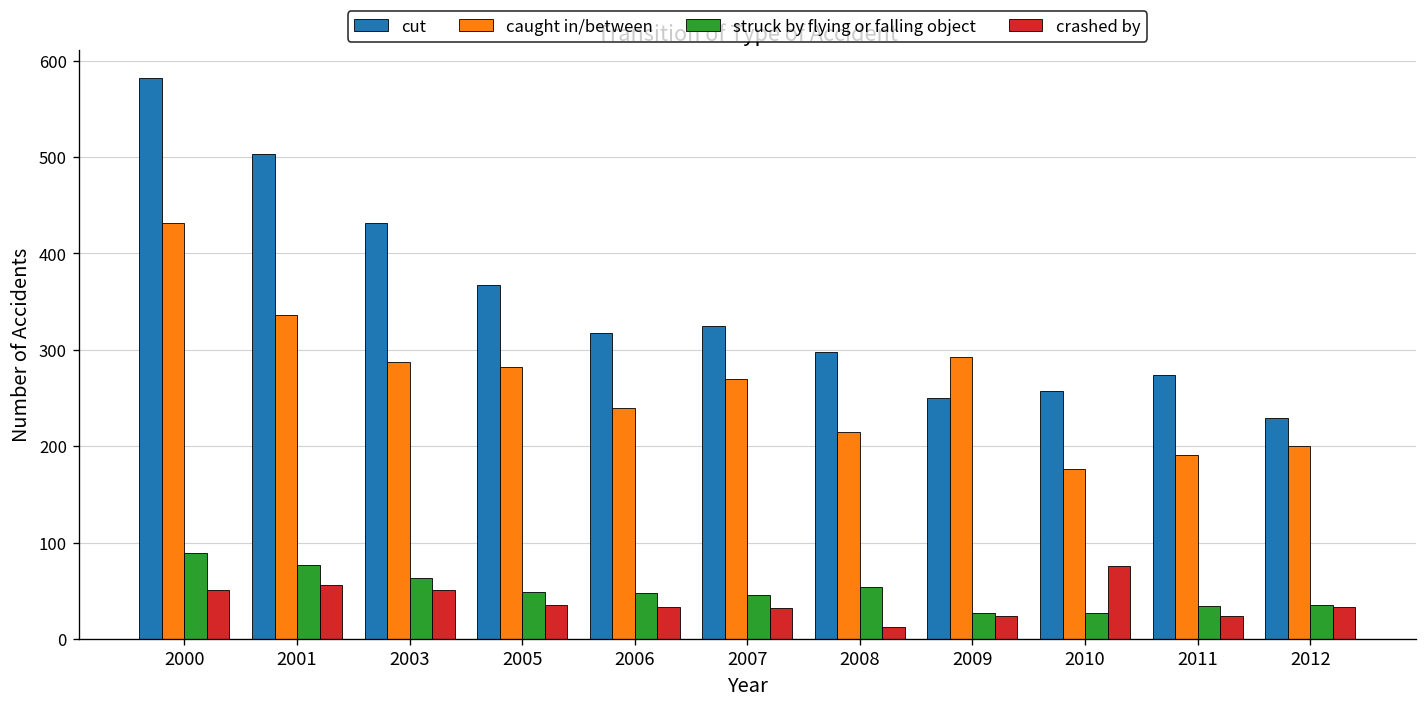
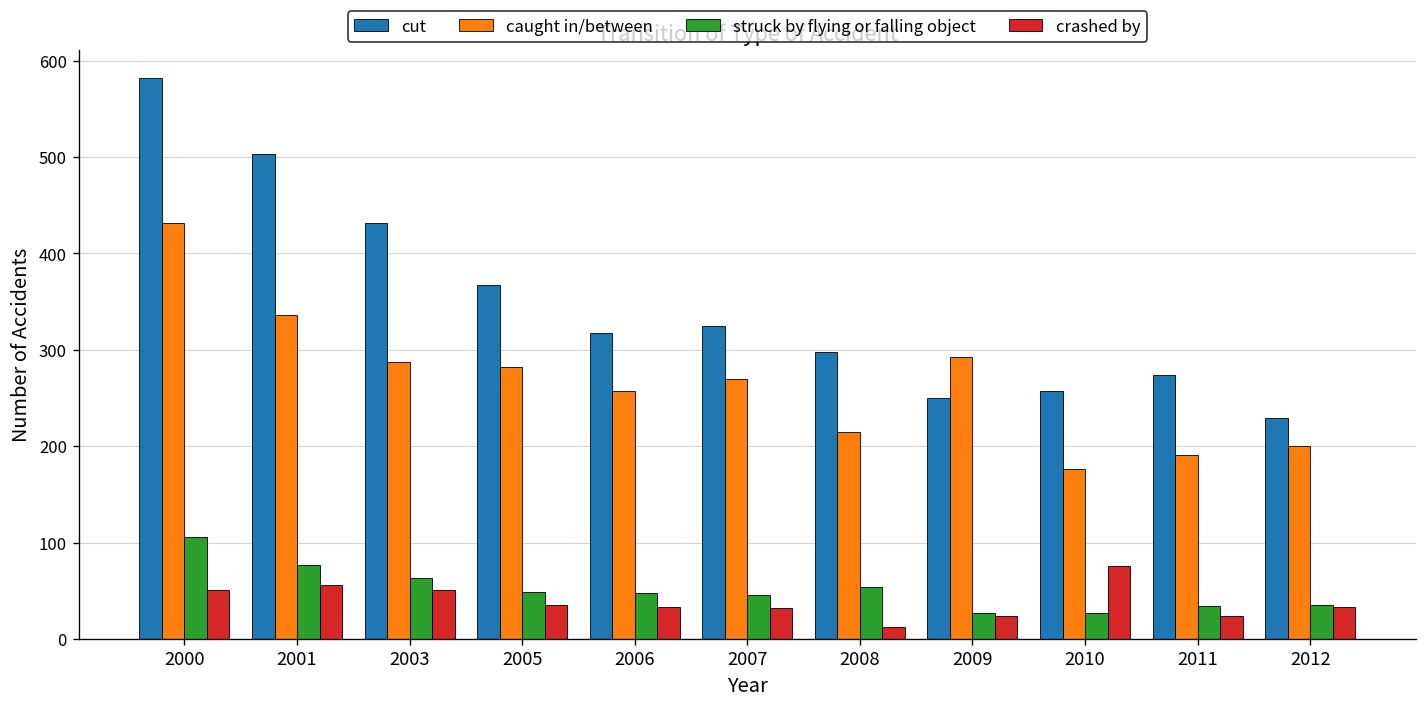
struck by flying or falling object, 2000: 90 -> 110
caught in/between, 2006: 240 -> 260
